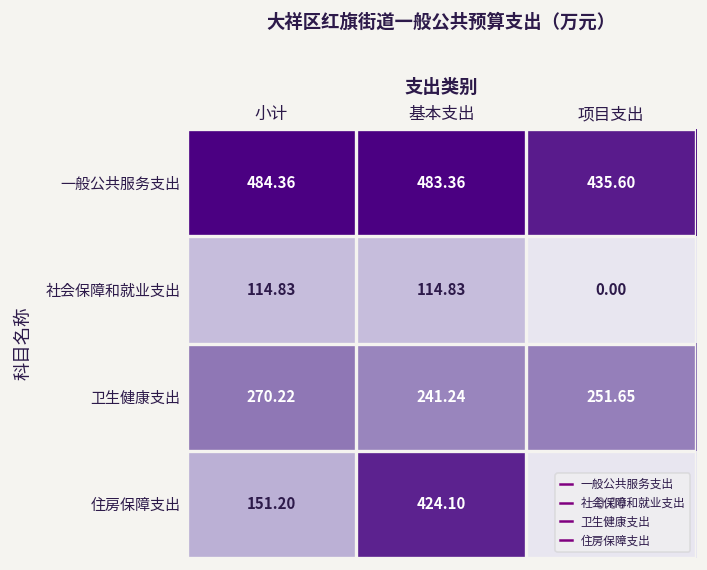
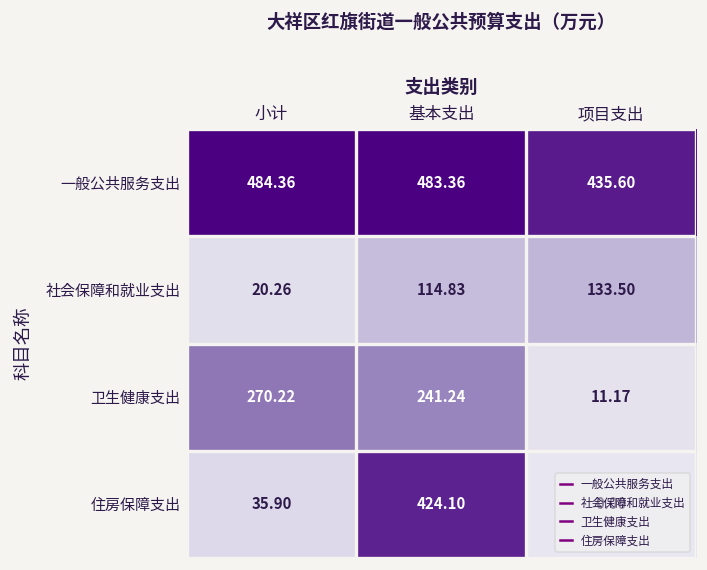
社会保障和就业支出, 小计: 114.83 -> 20.26
社会保障和就业支出, 项目支出: 0.00 -> 133.50
卫生健康支出, 项目支出: 251.65 -> 11.17
住房保障支出, 小计: 151.20 -> 35.90
